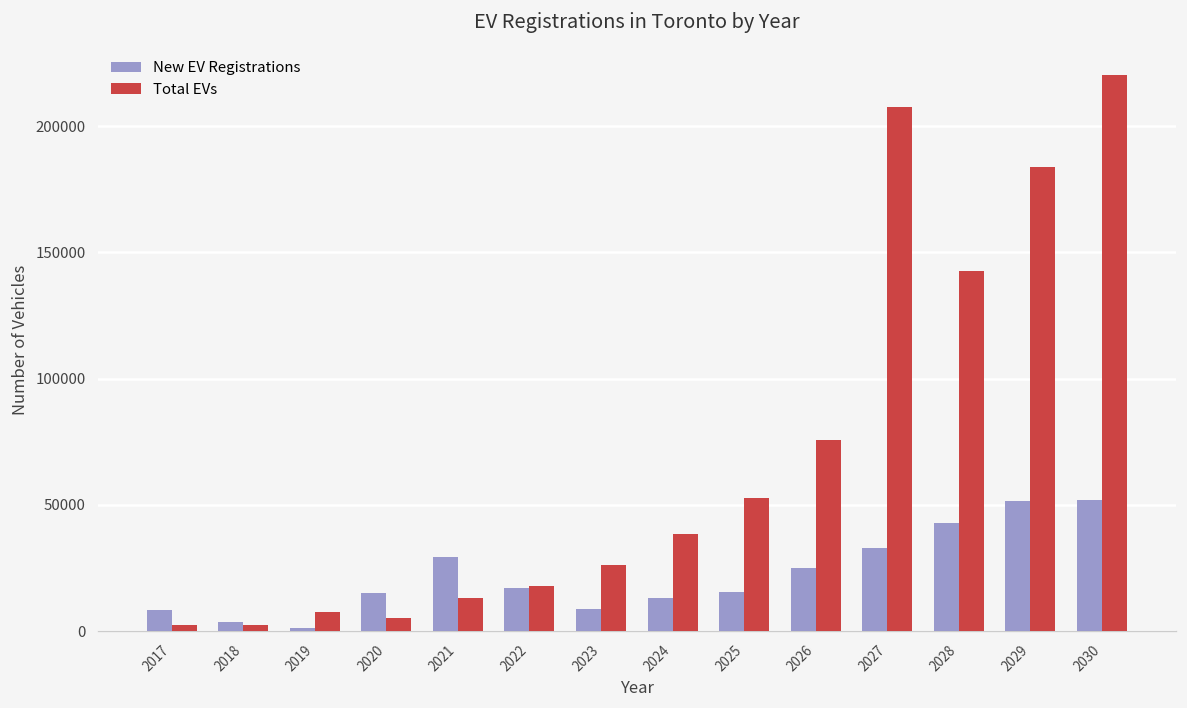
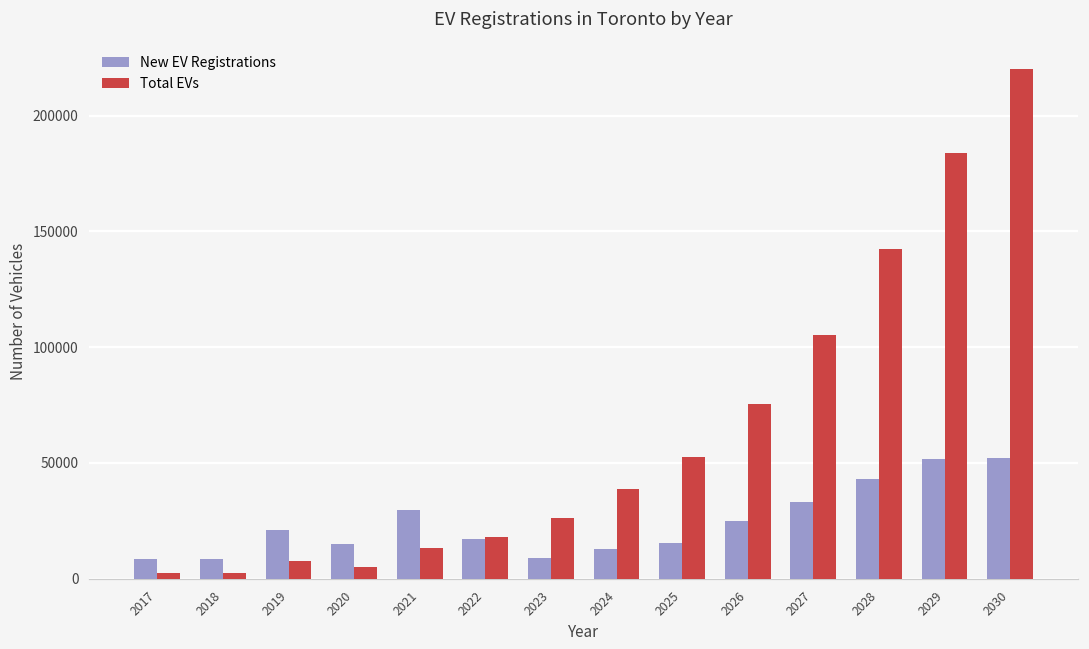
New EV Registrations, 2018: 4000 -> 8000
New EV Registrations, 2019: 1000 -> 21000
Total EVs, 2027: 207000 -> 105000
